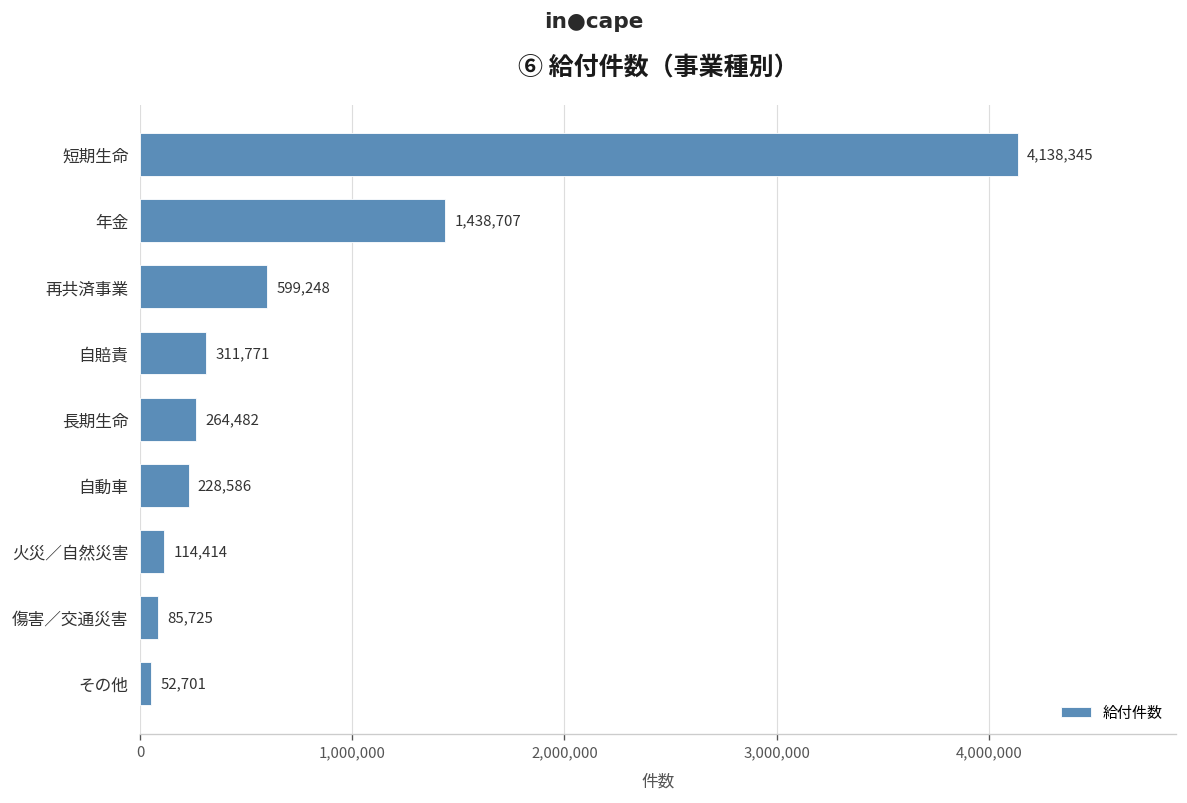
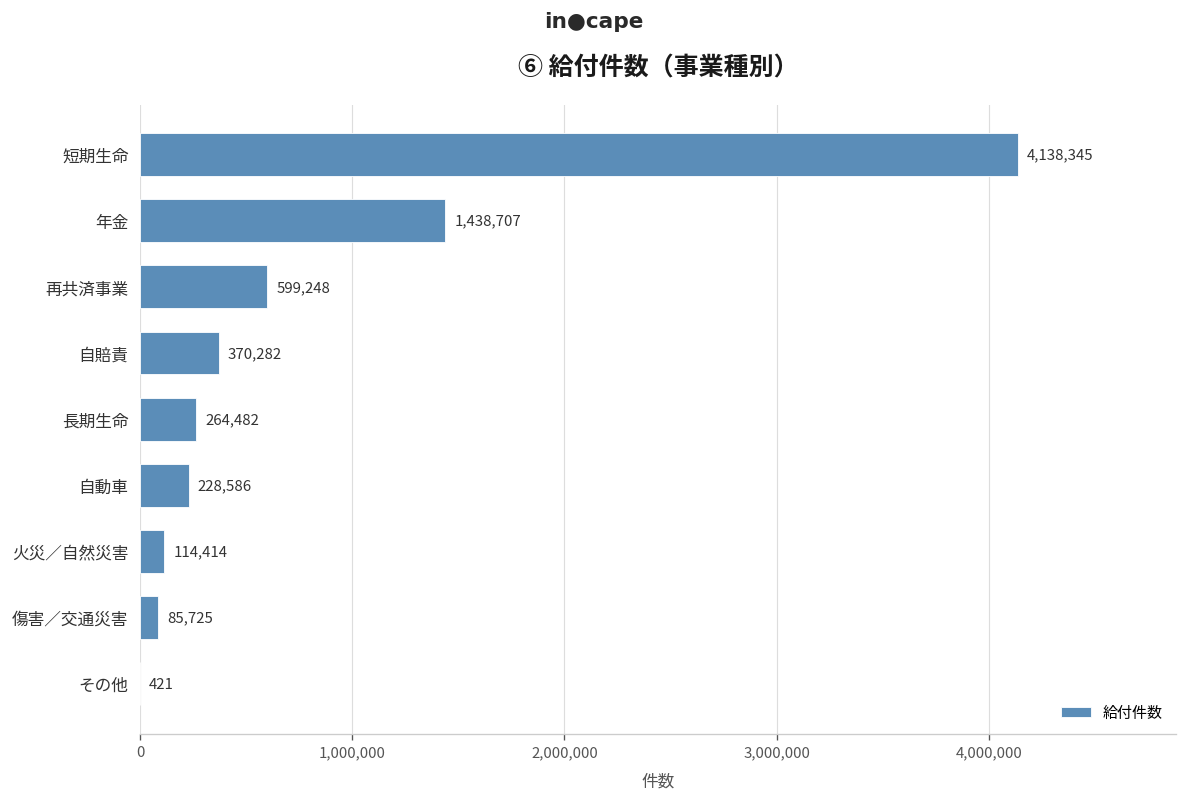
自賠責: 311,771 -> 370,282
その他: 52,701 -> 421
